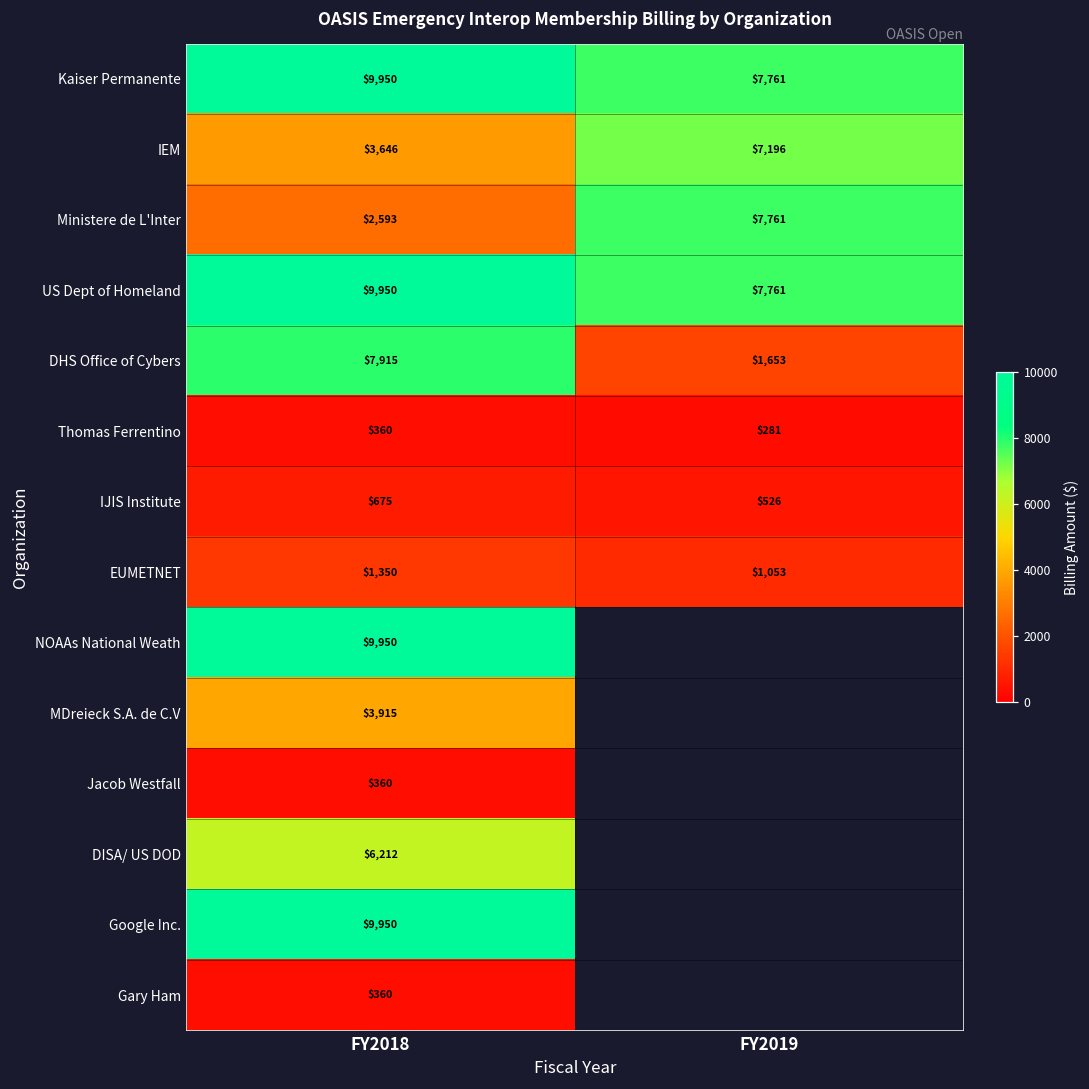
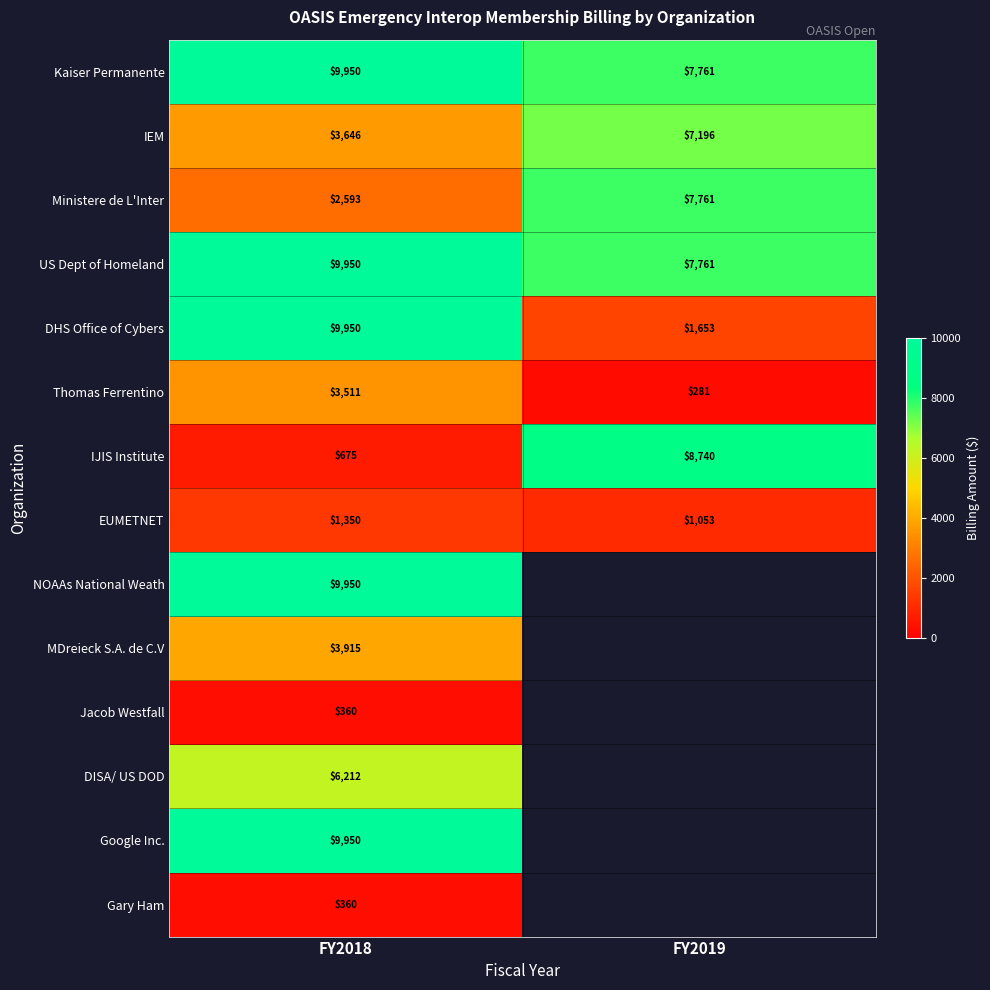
DHS Office of Cybers, FY2018: $7,915 -> $9,950
Thomas Ferrentino, FY2018: $360 -> $3,511
IJIS Institute, FY2019: $526 -> $8,740
